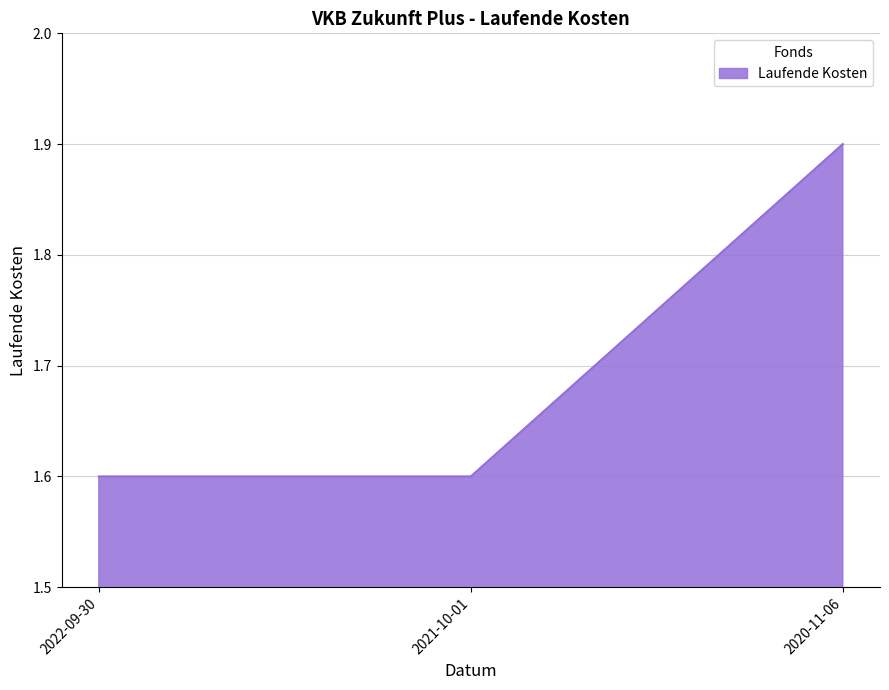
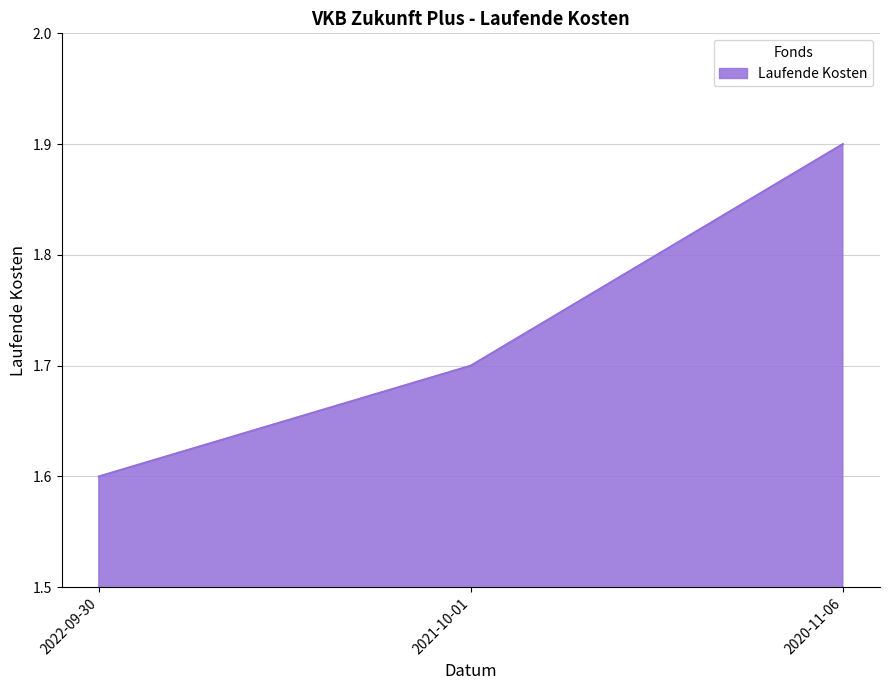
2021-10-01: 1.6 -> 1.7
